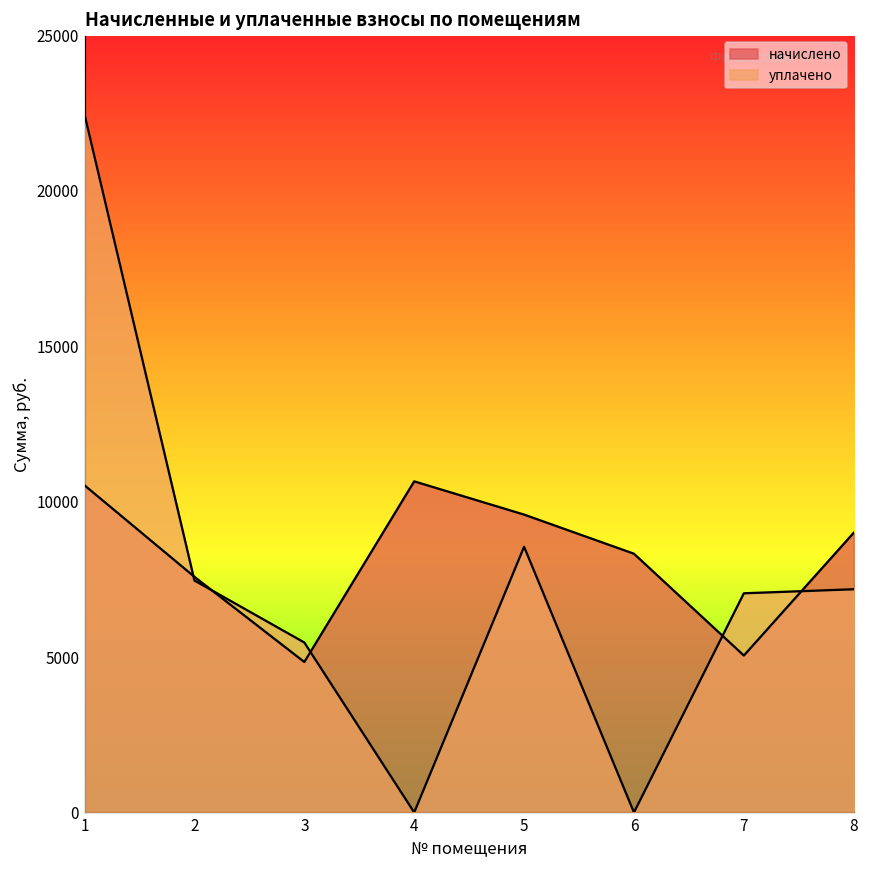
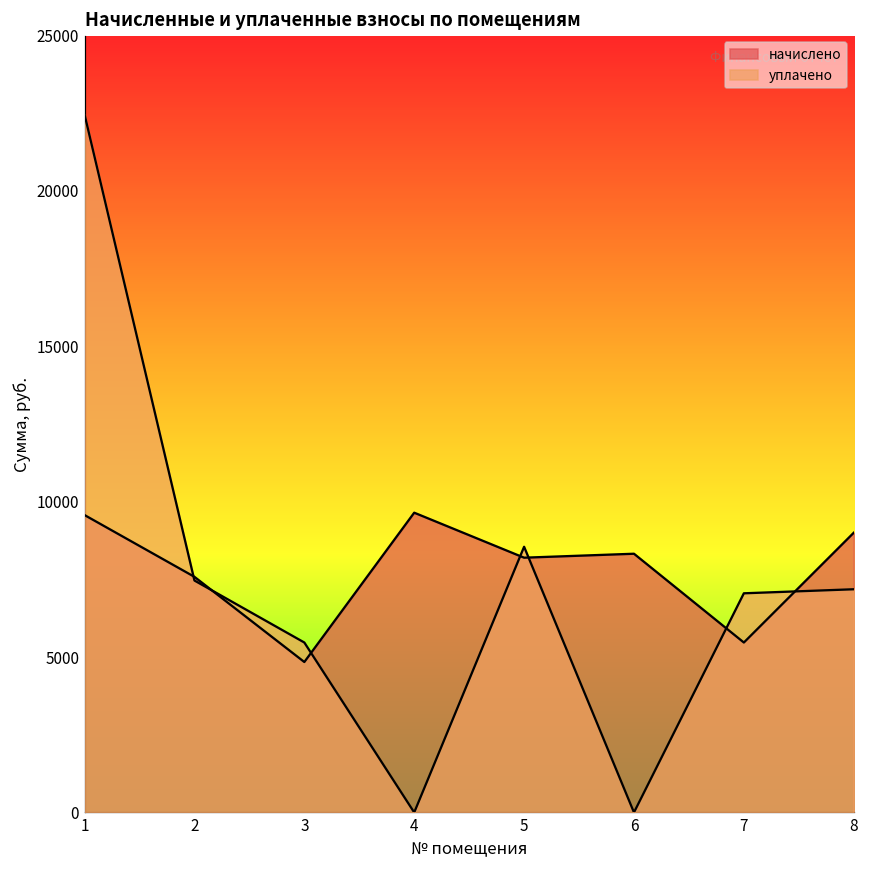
начислено, 1: 10500 -> 9600
начислено, 4: 10700 -> 9600
начислено, 5: 9600 -> 8200
начислено, 7: 5000 -> 5500
